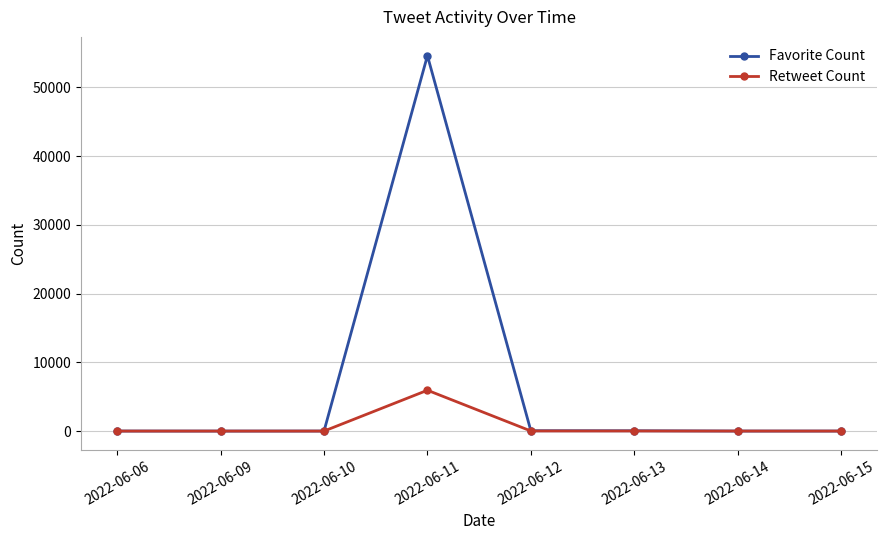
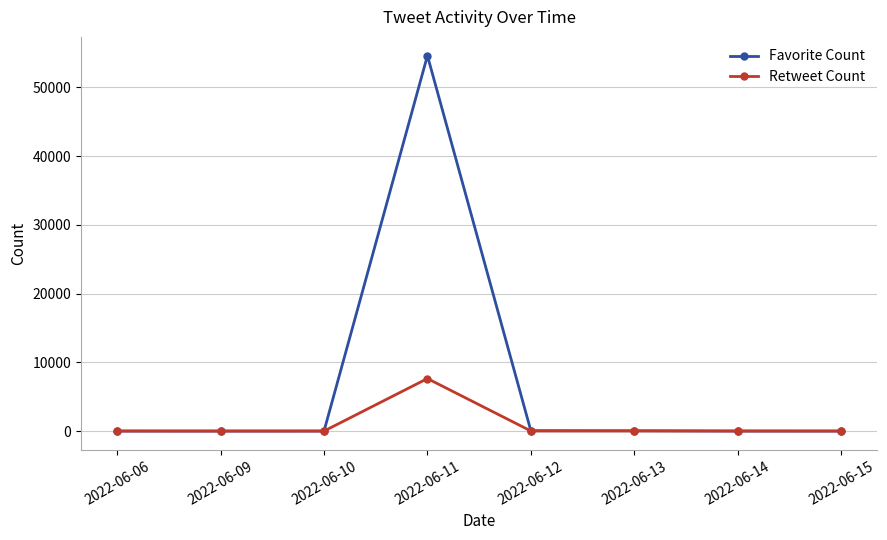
Retweet Count, 2022-06-11: 6000 -> 8000
